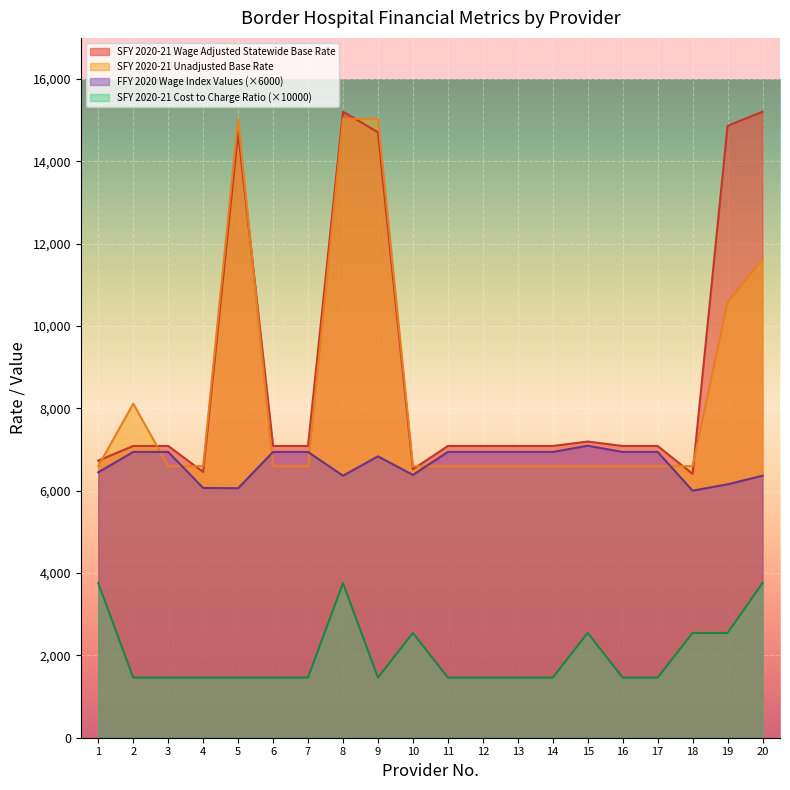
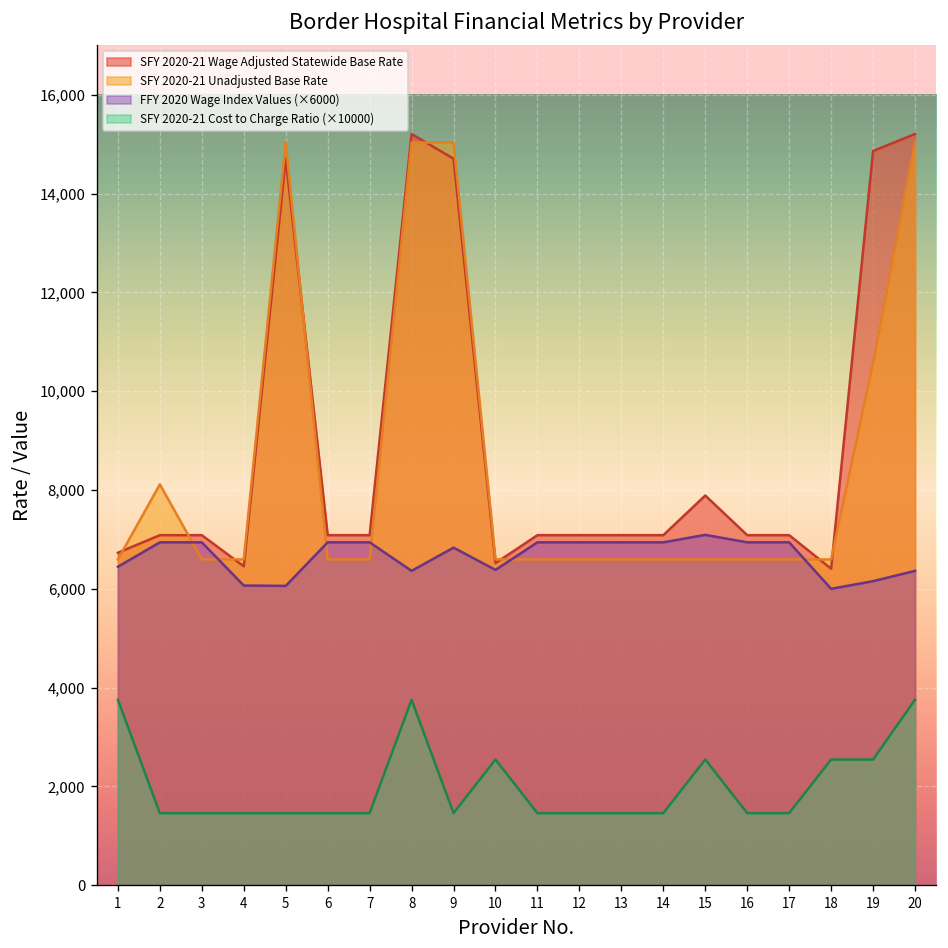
SFY 2020-21 Wage Adjusted Statewide Base Rate, 15: 7,200 -> 7,900
SFY 2020-21 Unadjusted Base Rate, 20: 11,600 -> 15,000
